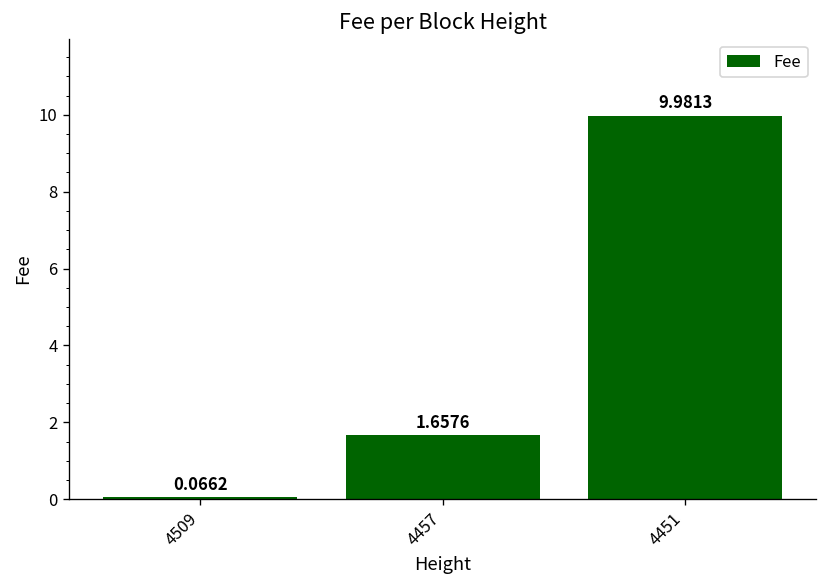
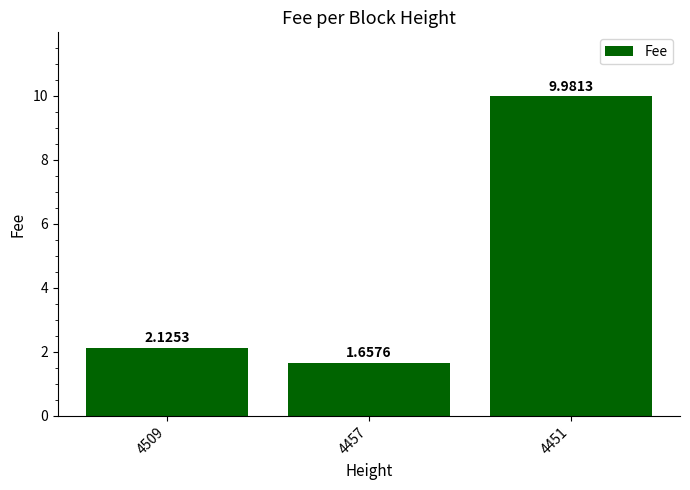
4509: 0.0662 -> 2.1253
